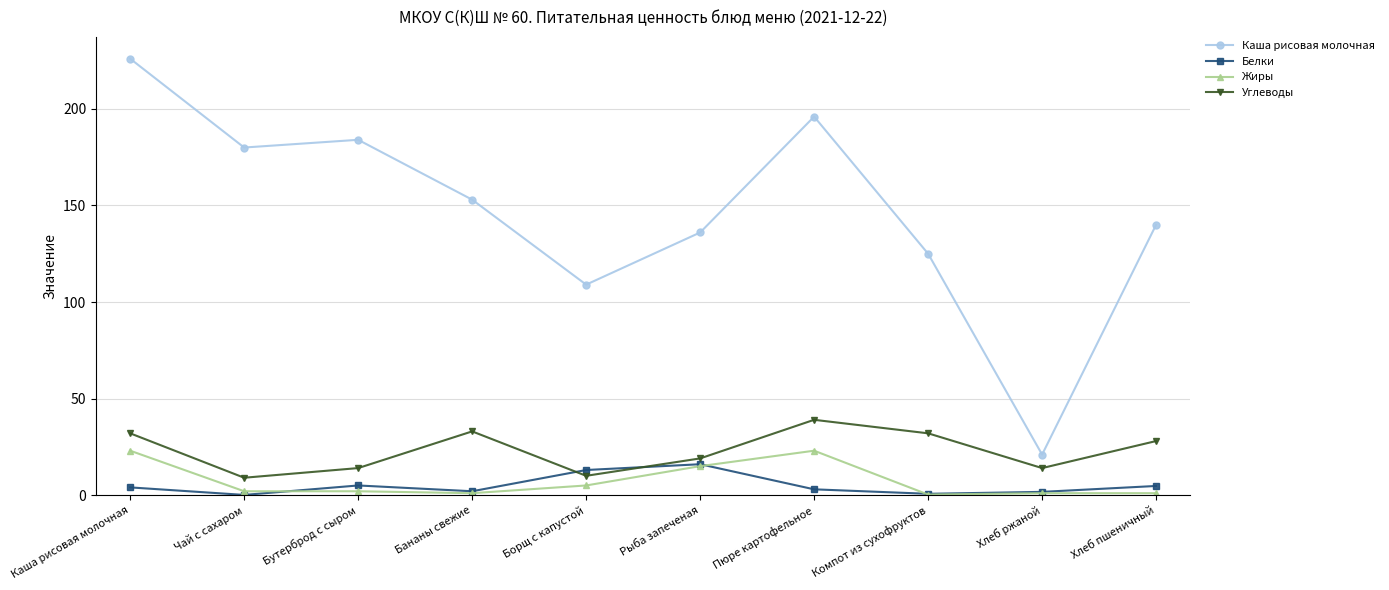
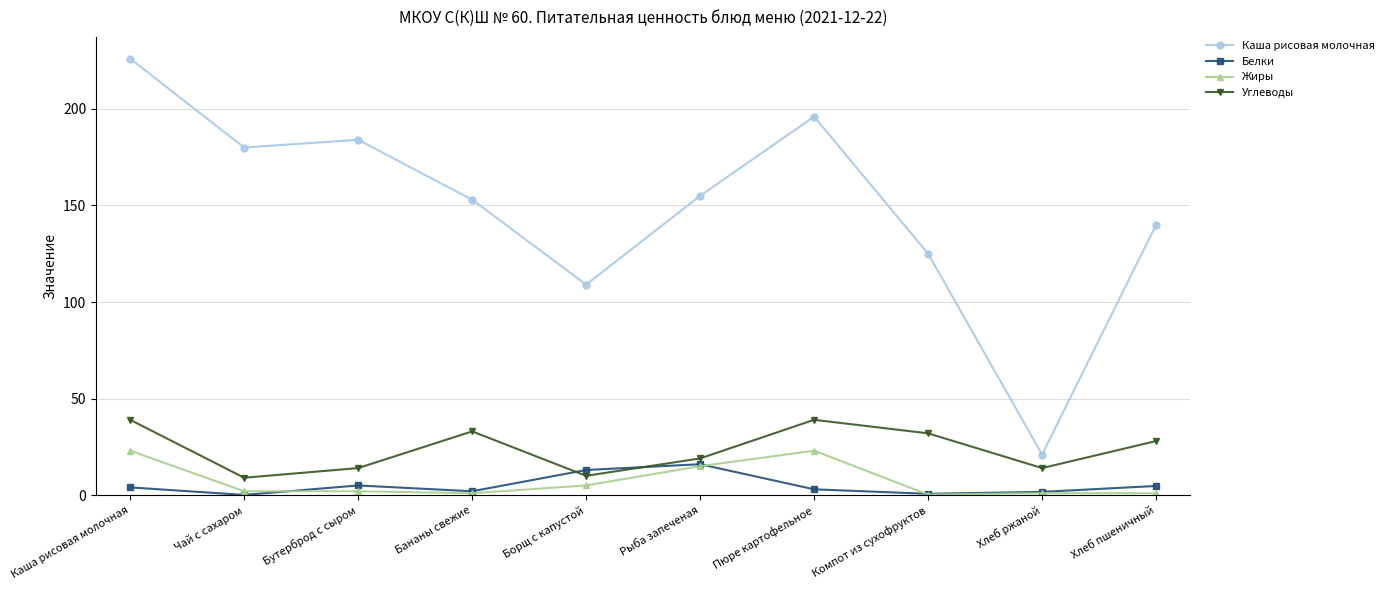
Углеводы, Каша рисовая молочная: 32 -> 39
Каша рисовая молочная, Рыба запеченая: 136 -> 155
